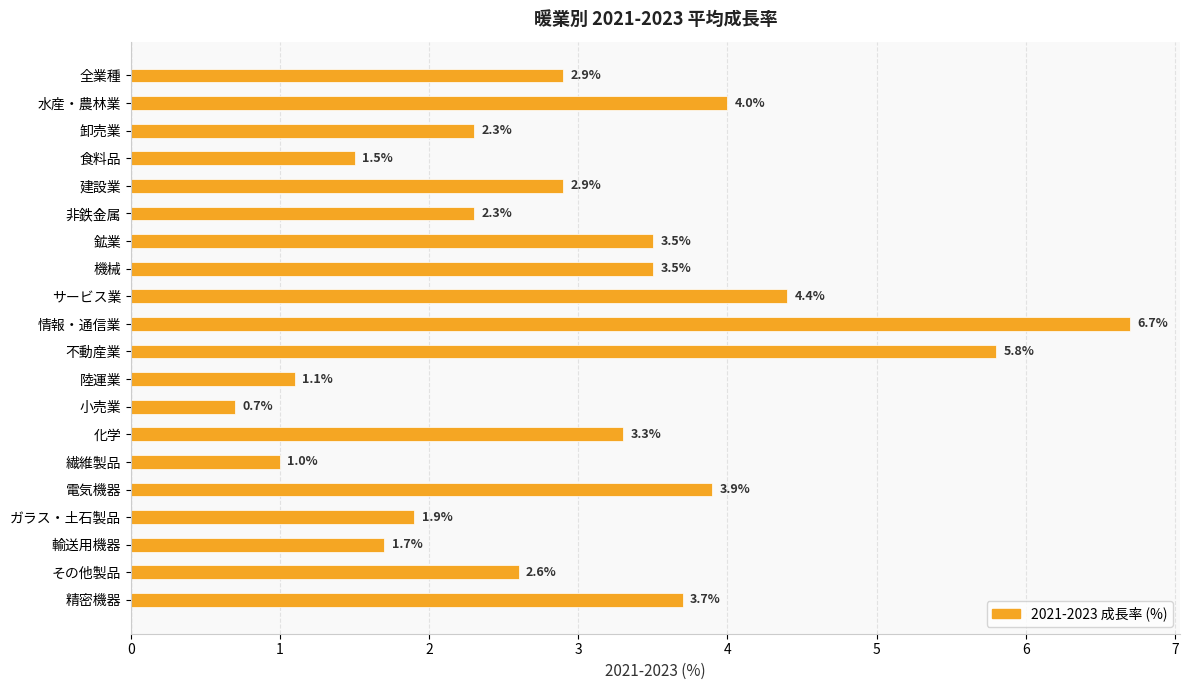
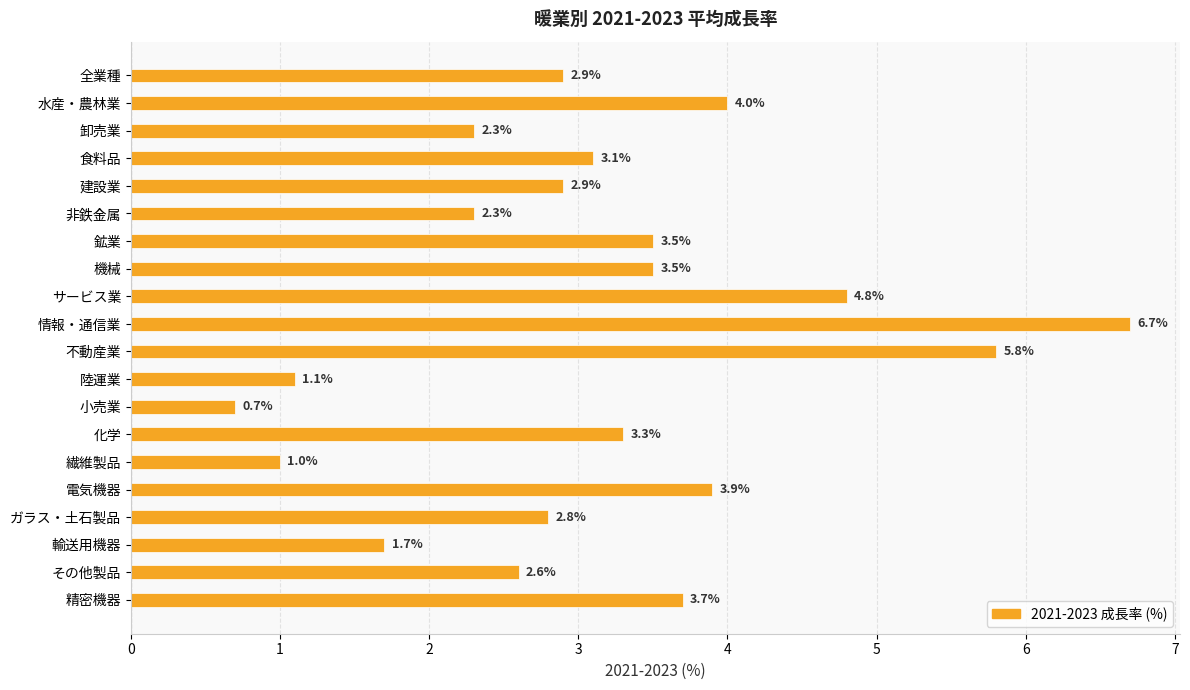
食料品: 1.5% -> 3.1%
サービス業: 4.4% -> 4.8%
ガラス・土石製品: 1.9% -> 2.8%
